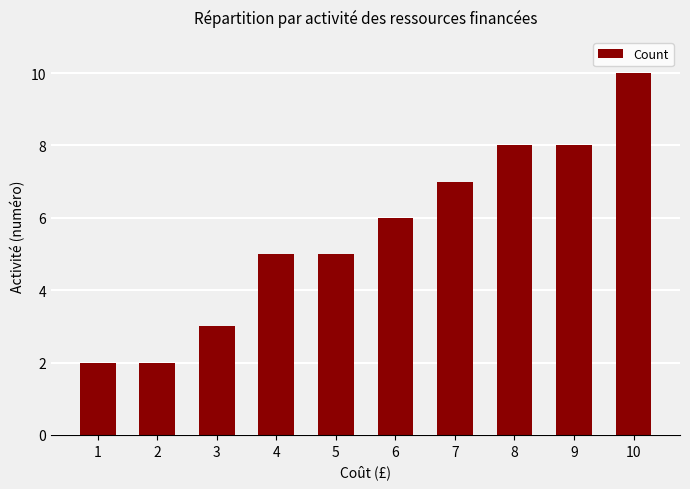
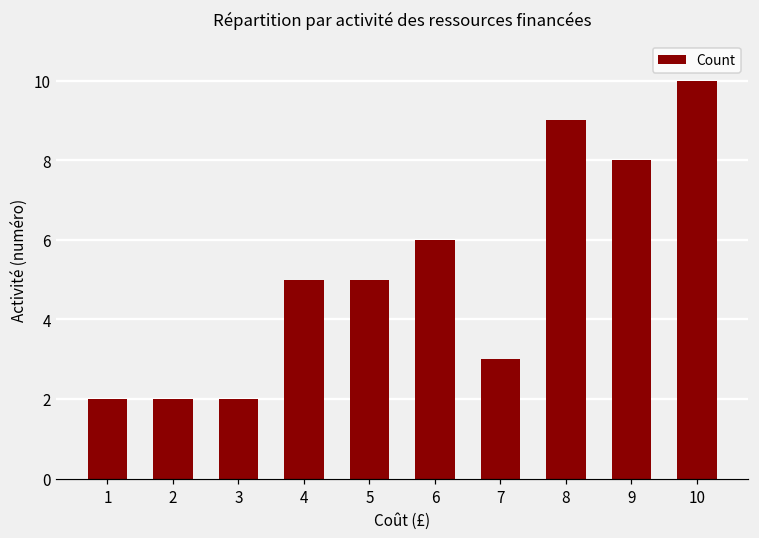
3: 3 -> 2
7: 7 -> 3
8: 8 -> 9
